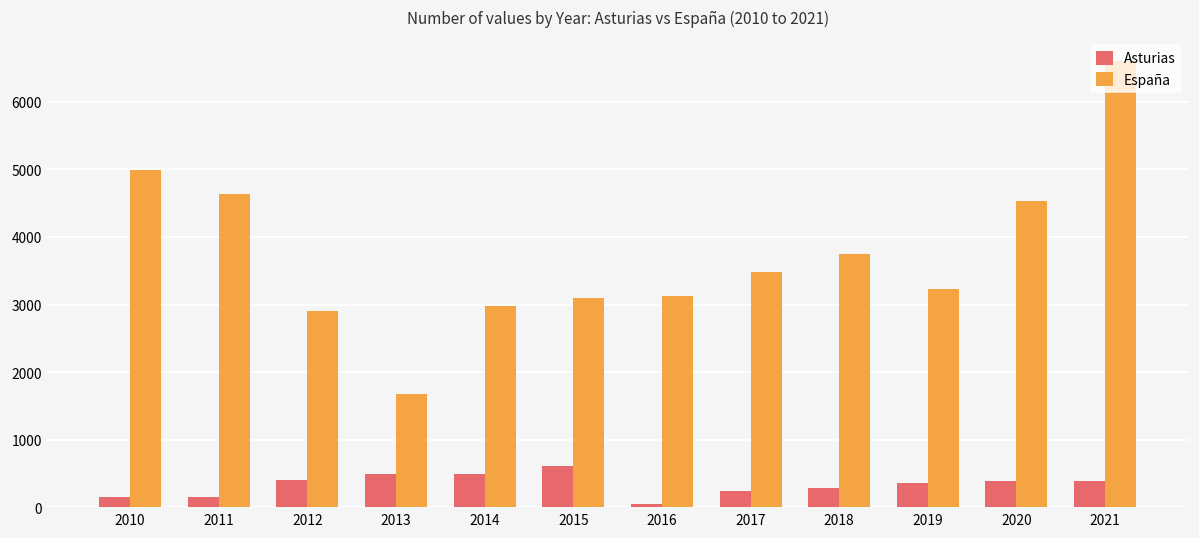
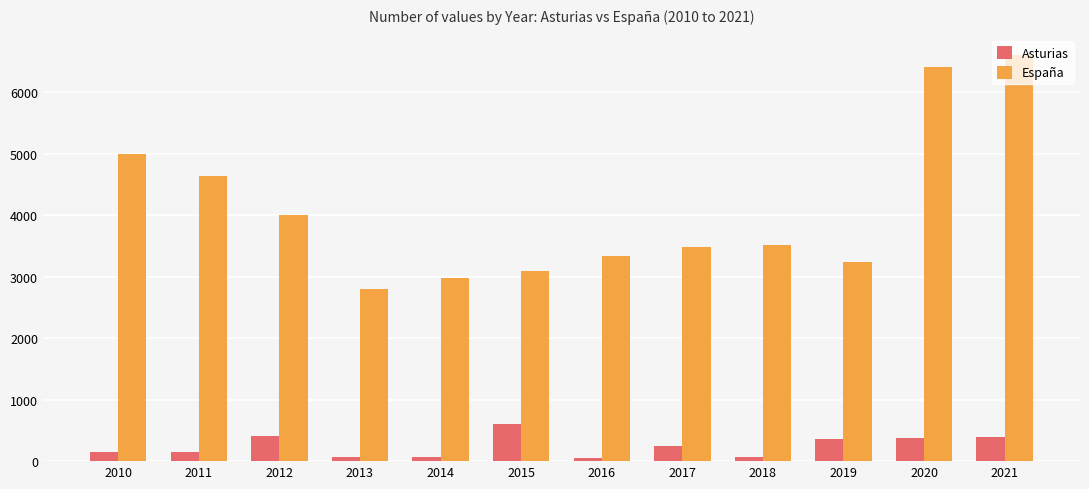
España, 2012: 2900 -> 4000
Asturias, 2013: 500 -> 100
España, 2013: 1700 -> 2800
Asturias, 2014: 500 -> 100
España, 2016: 3100 -> 3300
Asturias, 2018: 300 -> 100
España, 2018: 3800 -> 3500
España, 2020: 4500 -> 6400
